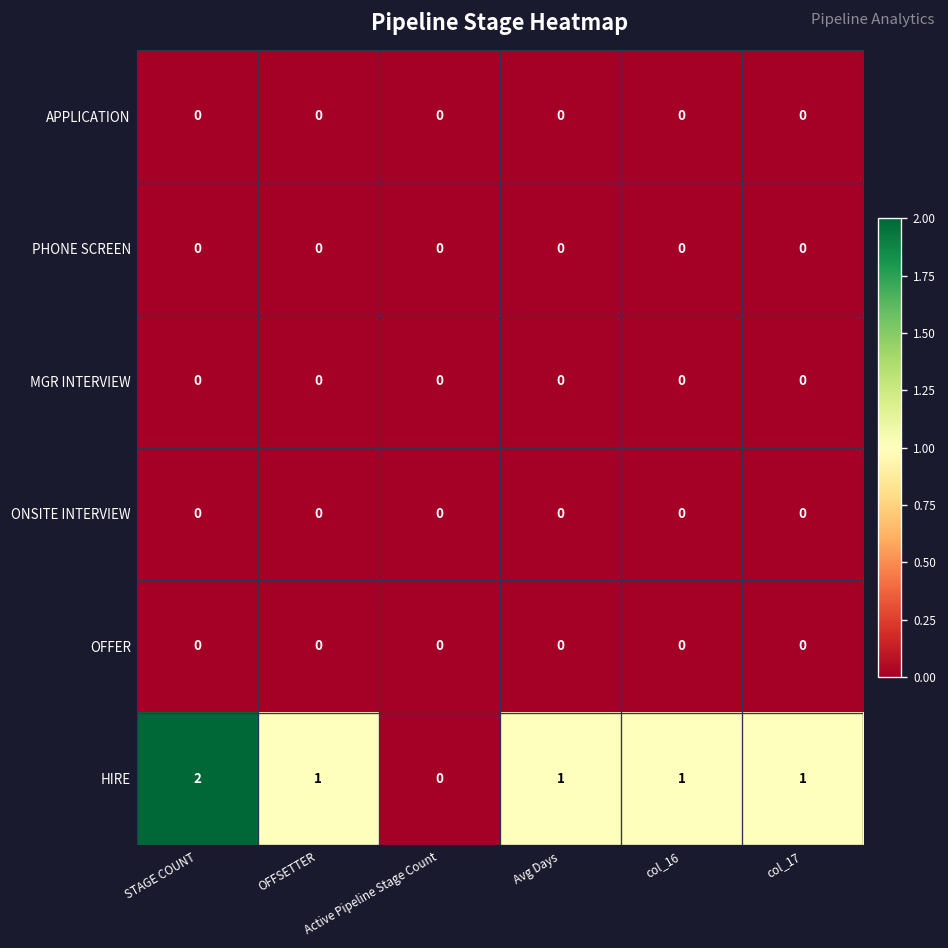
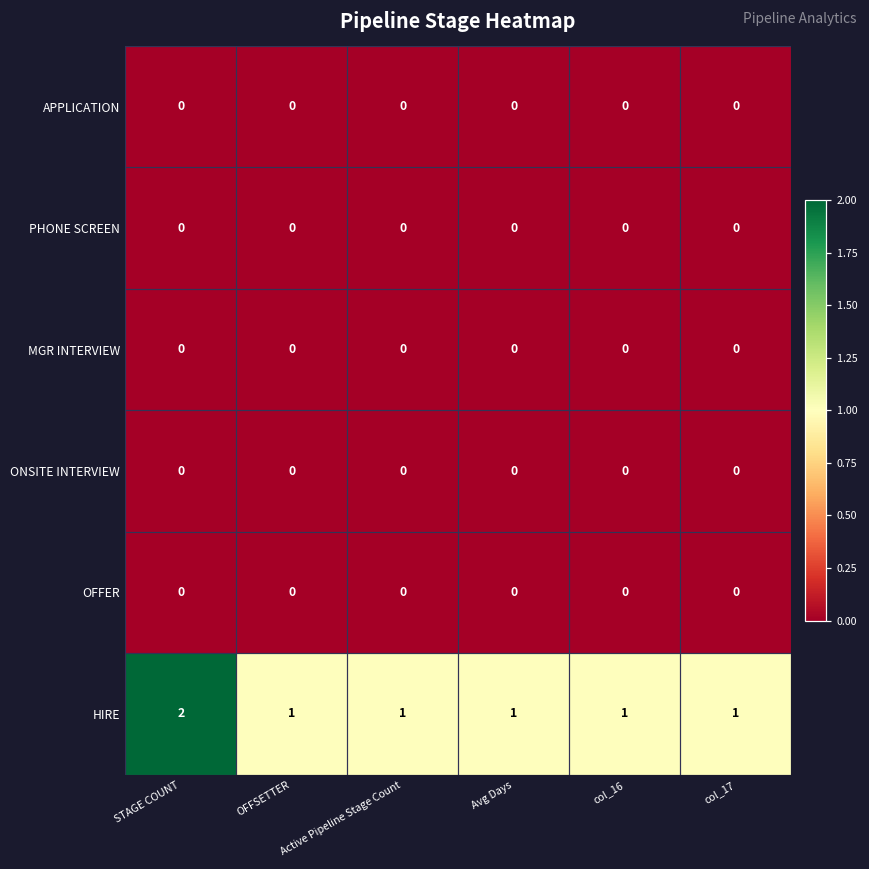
HIRE, Active Pipeline Stage Count: 0 -> 1
